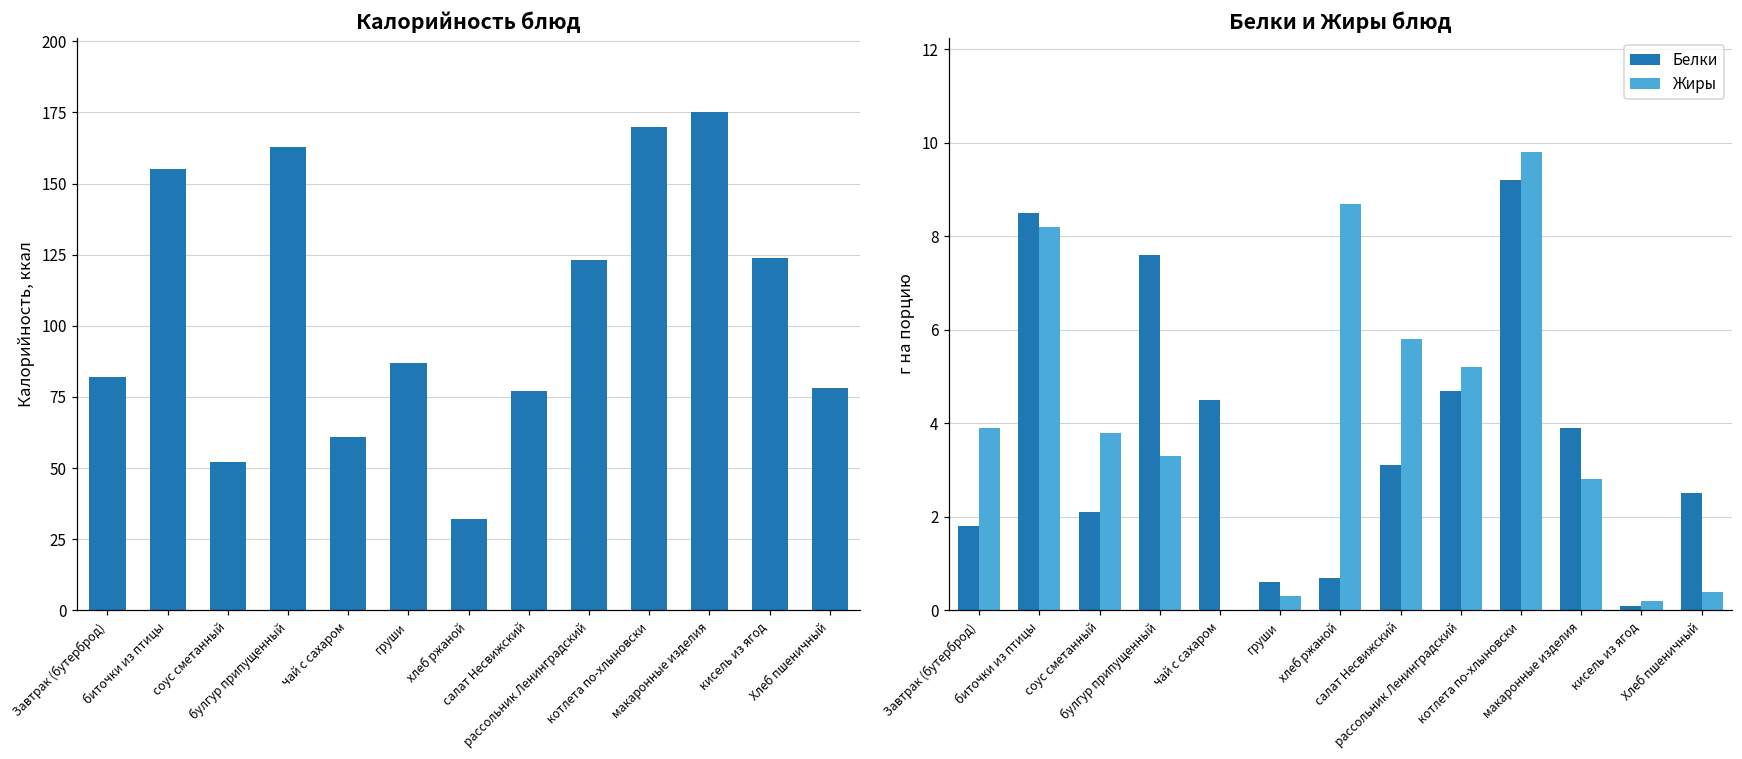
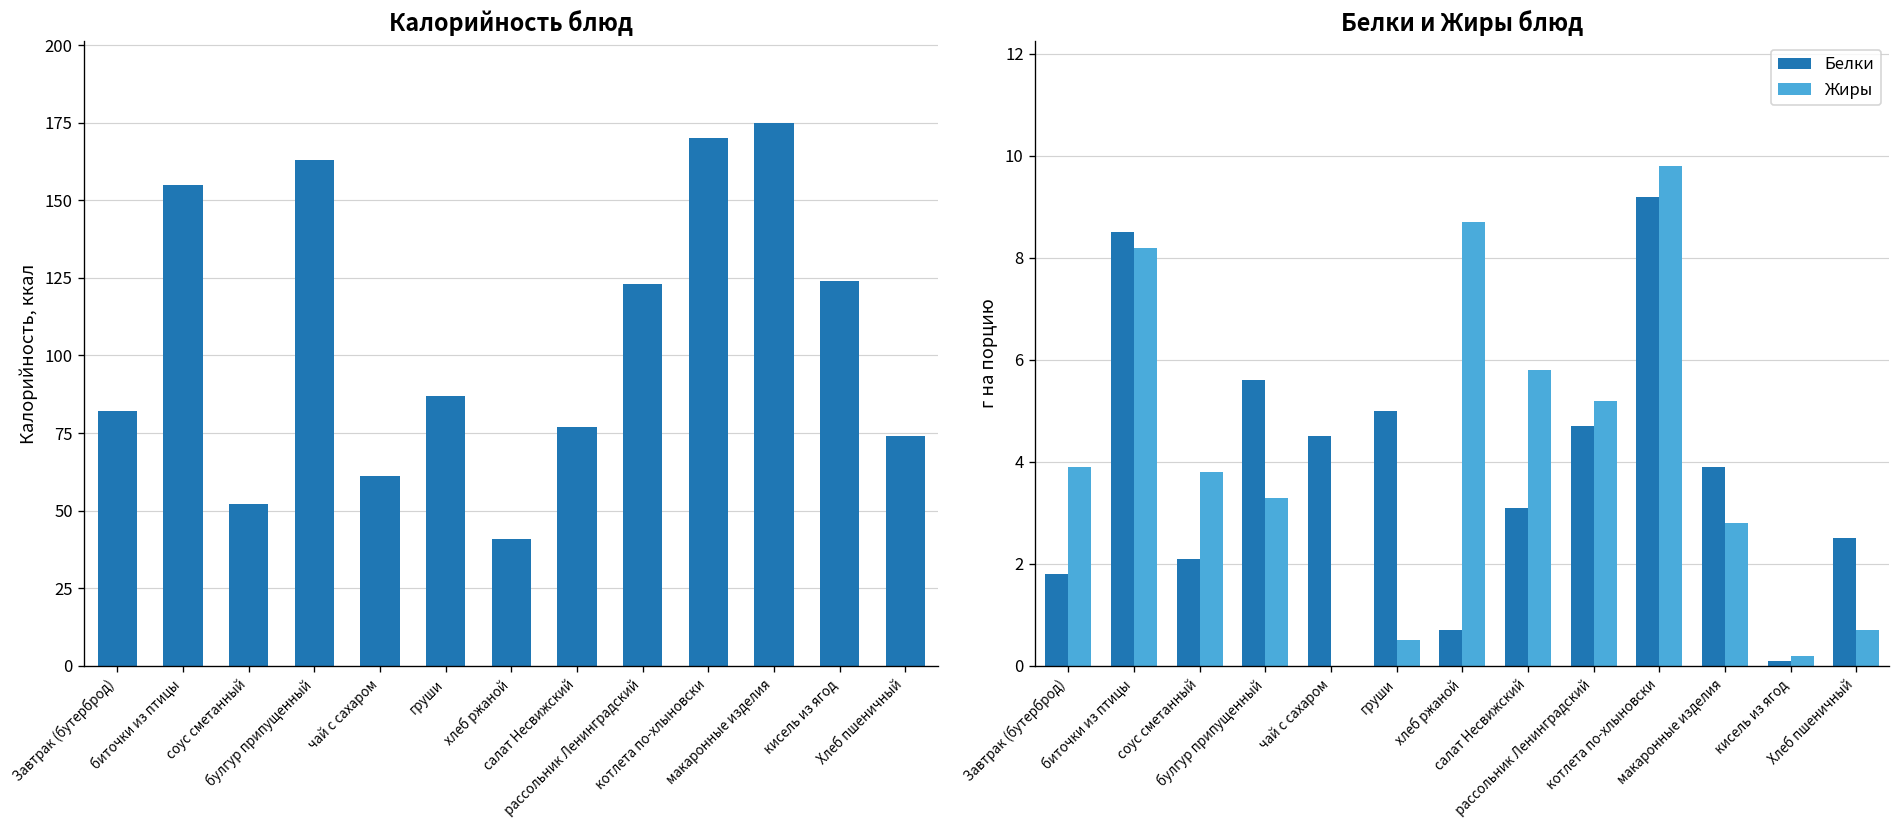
Калорийность блюд, хлеб ржаной: 32 -> 41
Калорийность блюд, Хлеб пшеничный: 78 -> 74
Белки и Жиры блюд, Белки, булгур припущенный: 7.6 -> 5.6
Белки и Жиры блюд, Белки, груши: 0.6 -> 5.0
Белки и Жиры блюд, Жиры, груши: 0.3 -> 0.5
Белки и Жиры блюд, Жиры, Хлеб пшеничный: 0.4 -> 0.7
